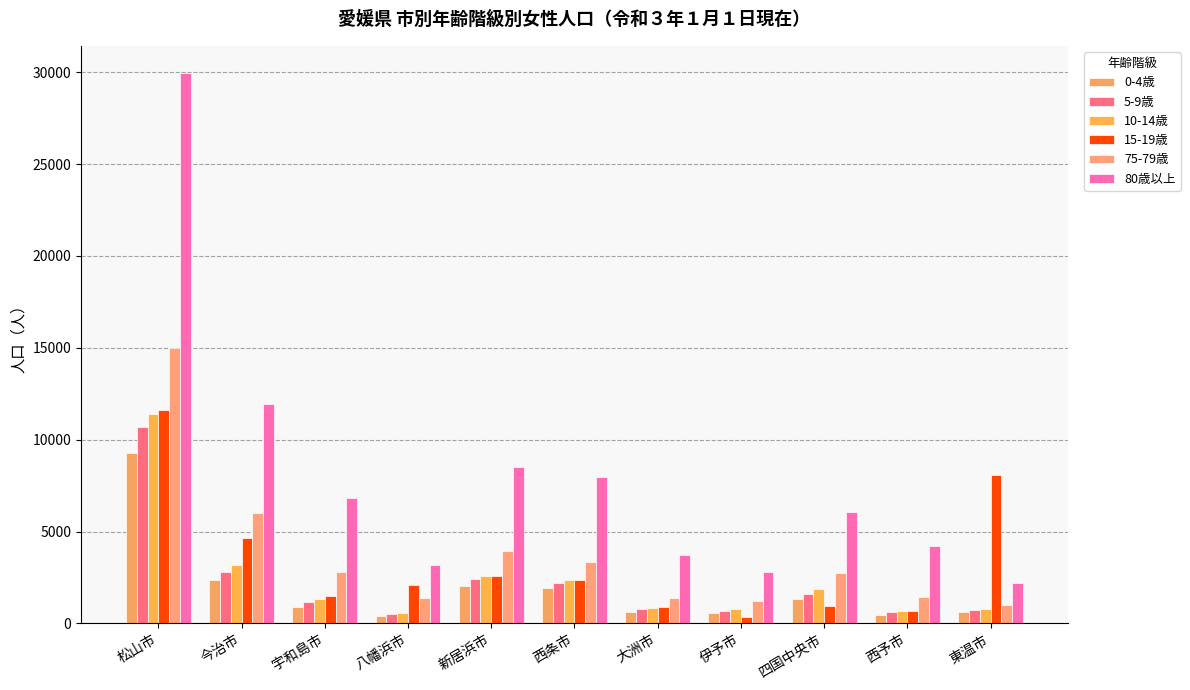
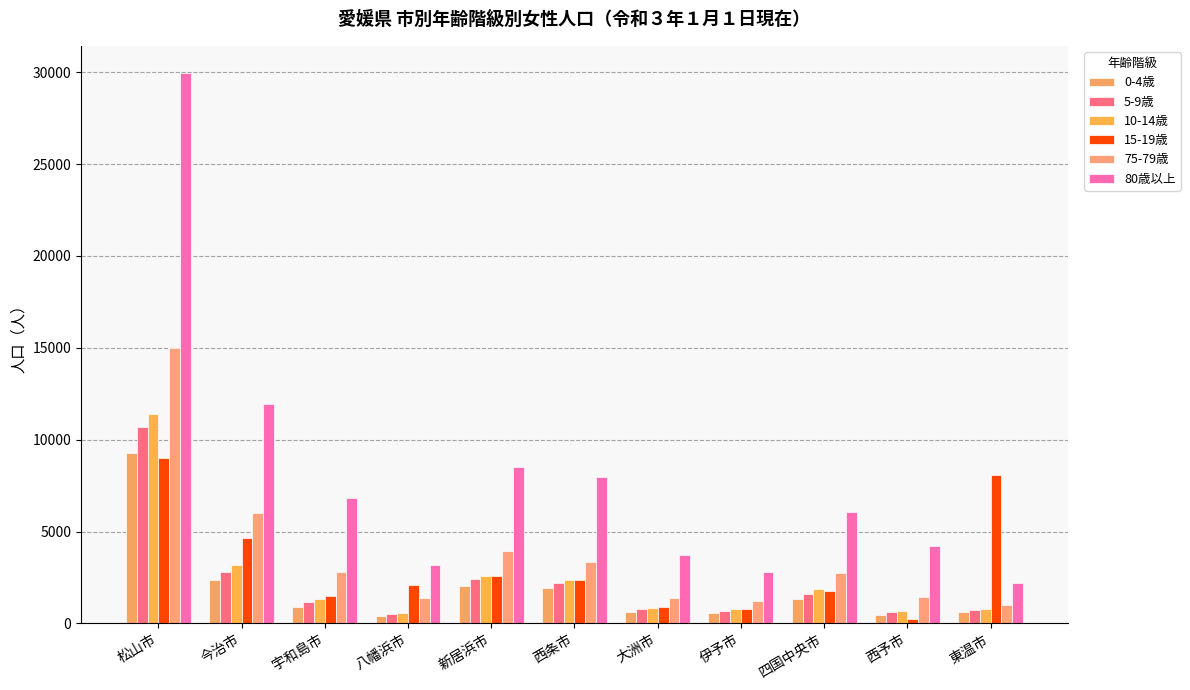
15-19歳, 松山市: 11600 -> 9000
15-19歳, 伊予市: 300 -> 800
15-19歳, 四国中央市: 1000 -> 1800
15-19歳, 西予市: 700 -> 300
